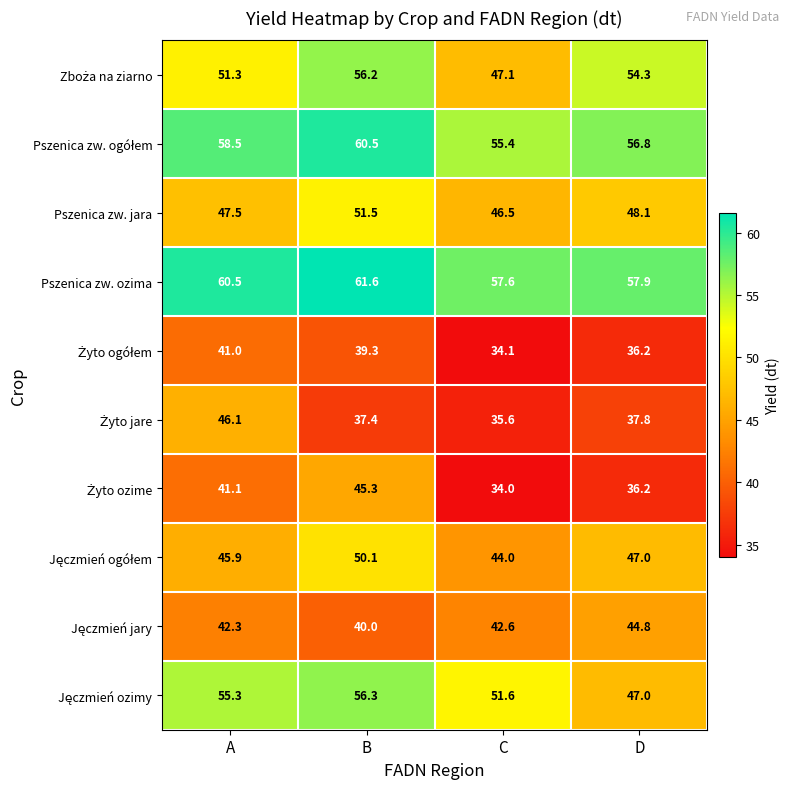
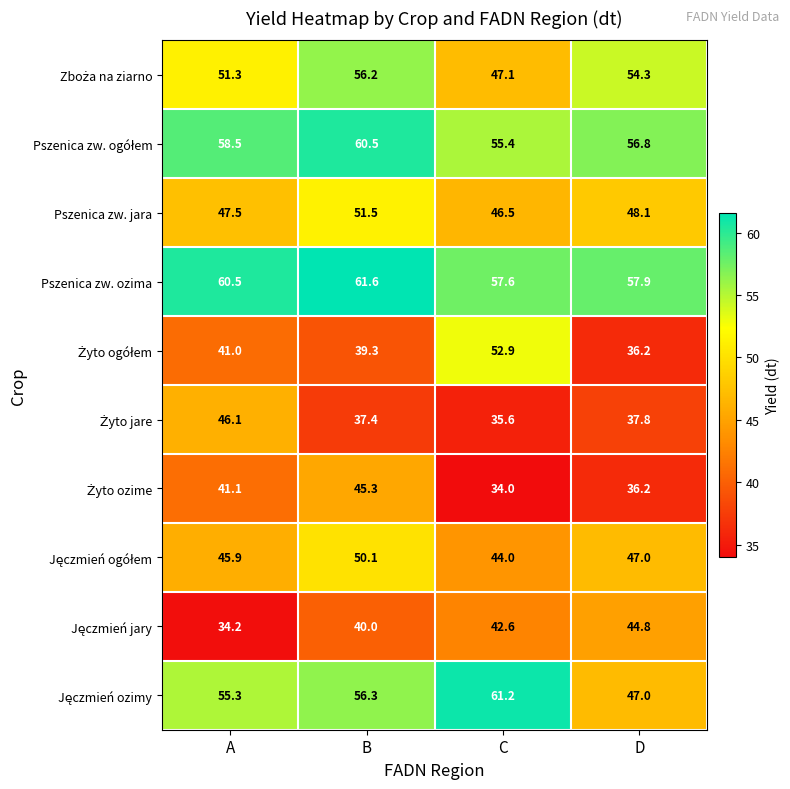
Żyto ogółem, C: 34.1 -> 52.9
Jęczmień jary, A: 42.3 -> 34.2
Jęczmień ozimy, C: 51.6 -> 61.2
